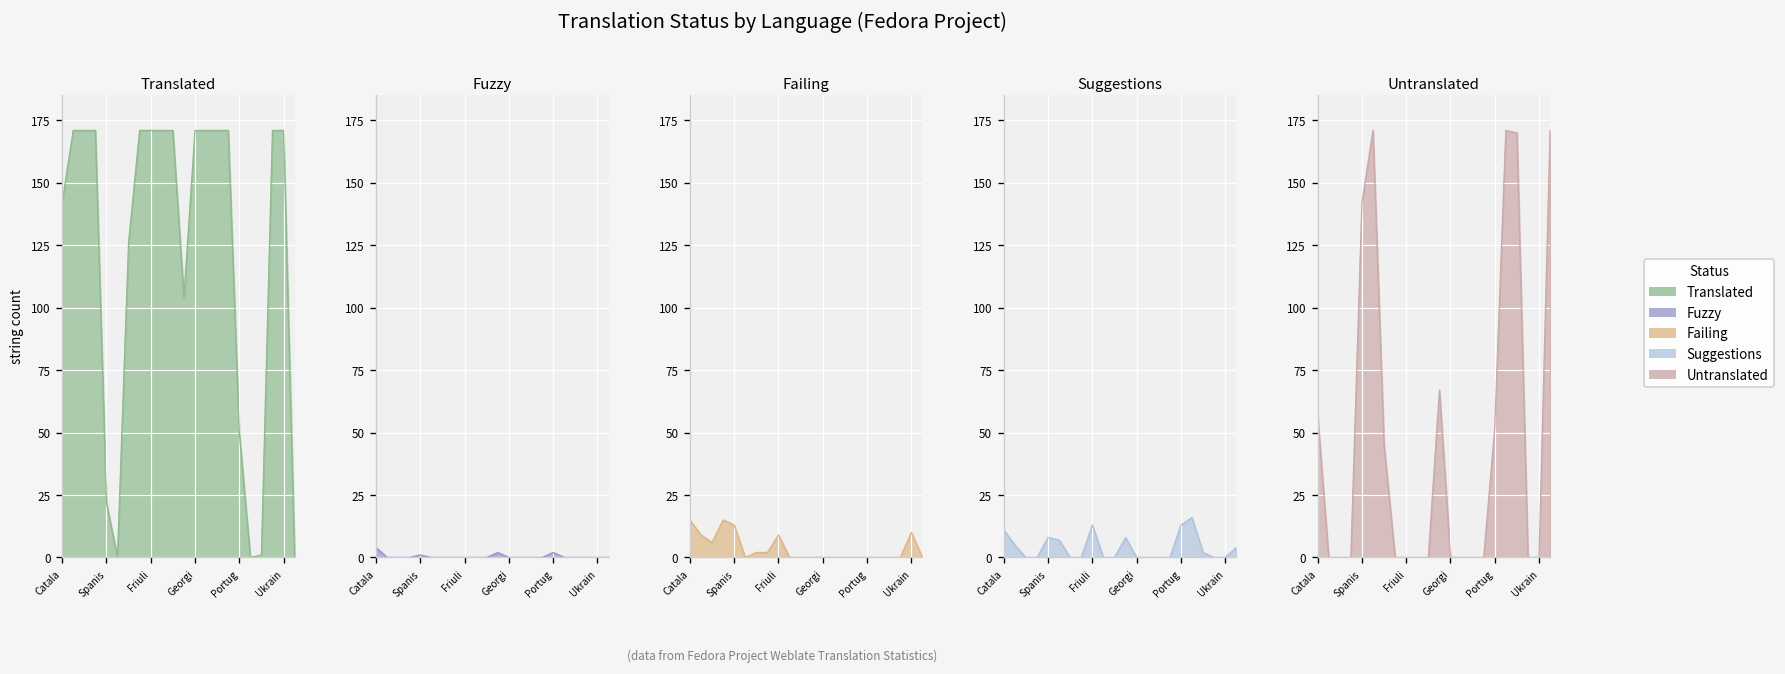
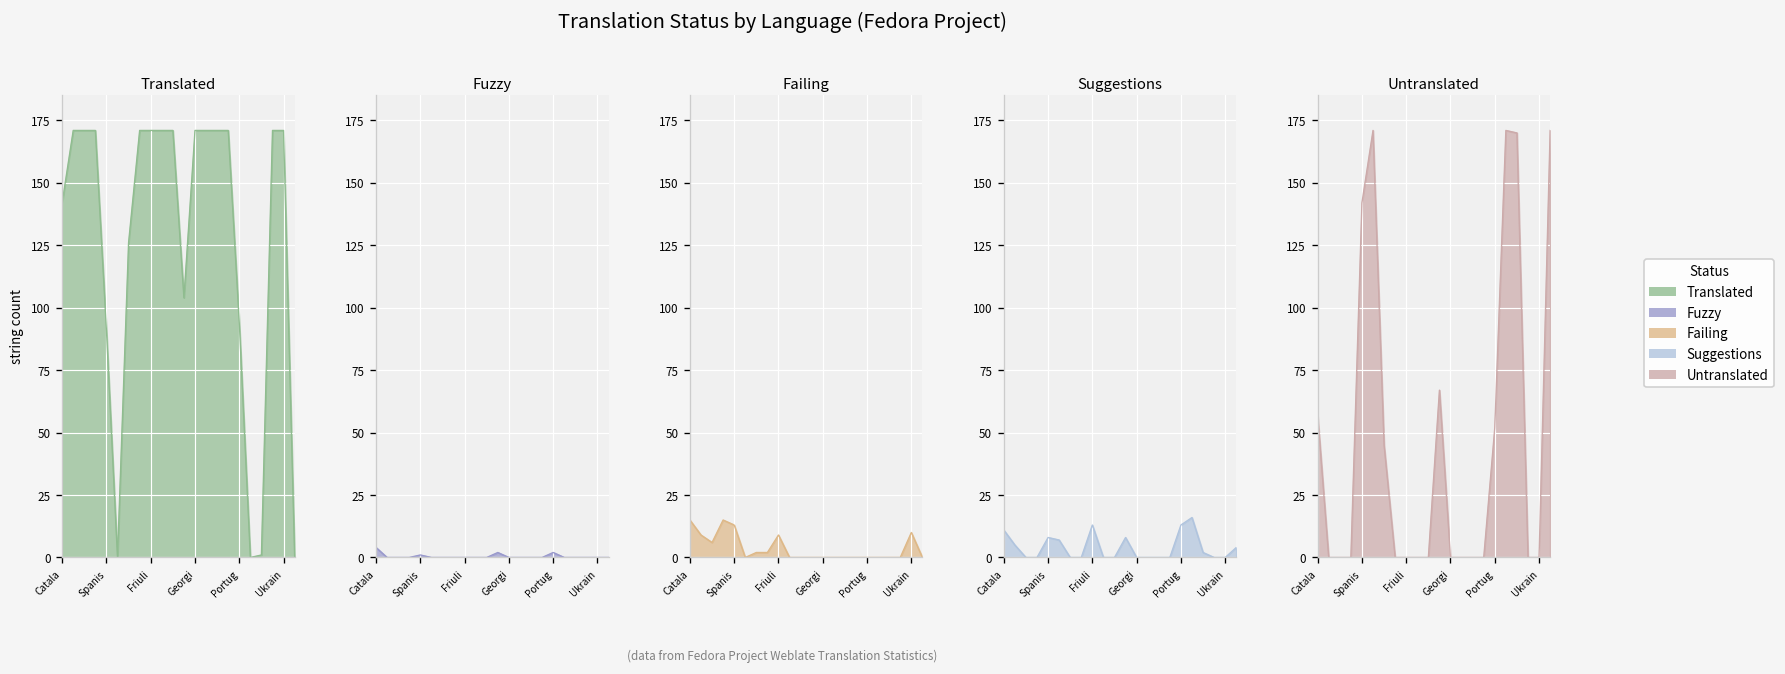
Translated, Spanis: 22 -> 91
Translated, Portug: 50 -> 94
